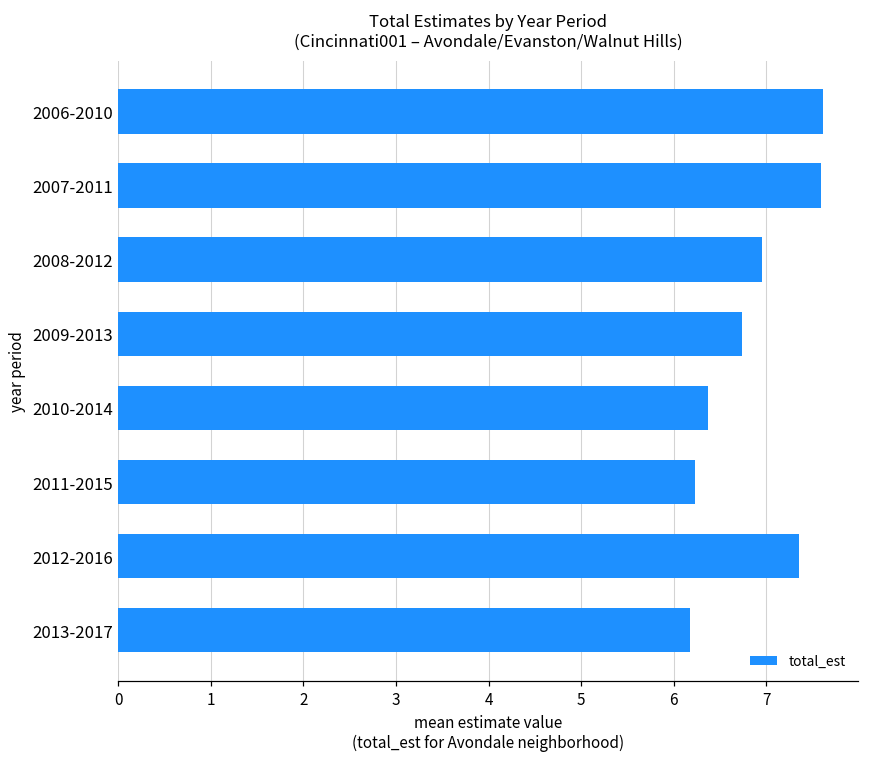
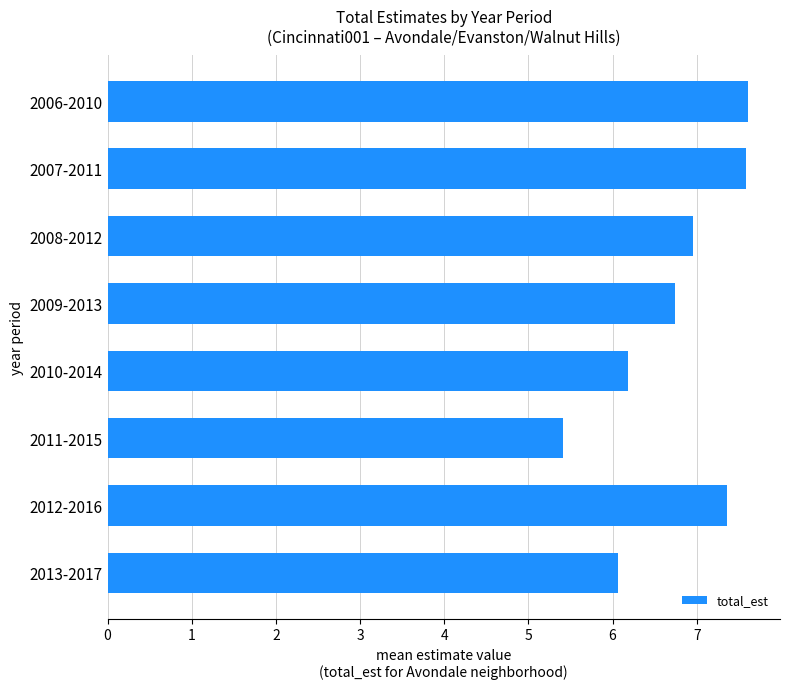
2010-2014: 6.4 -> 6.2
2011-2015: 6.2 -> 5.4
2013-2017: 6.2 -> 6.1
